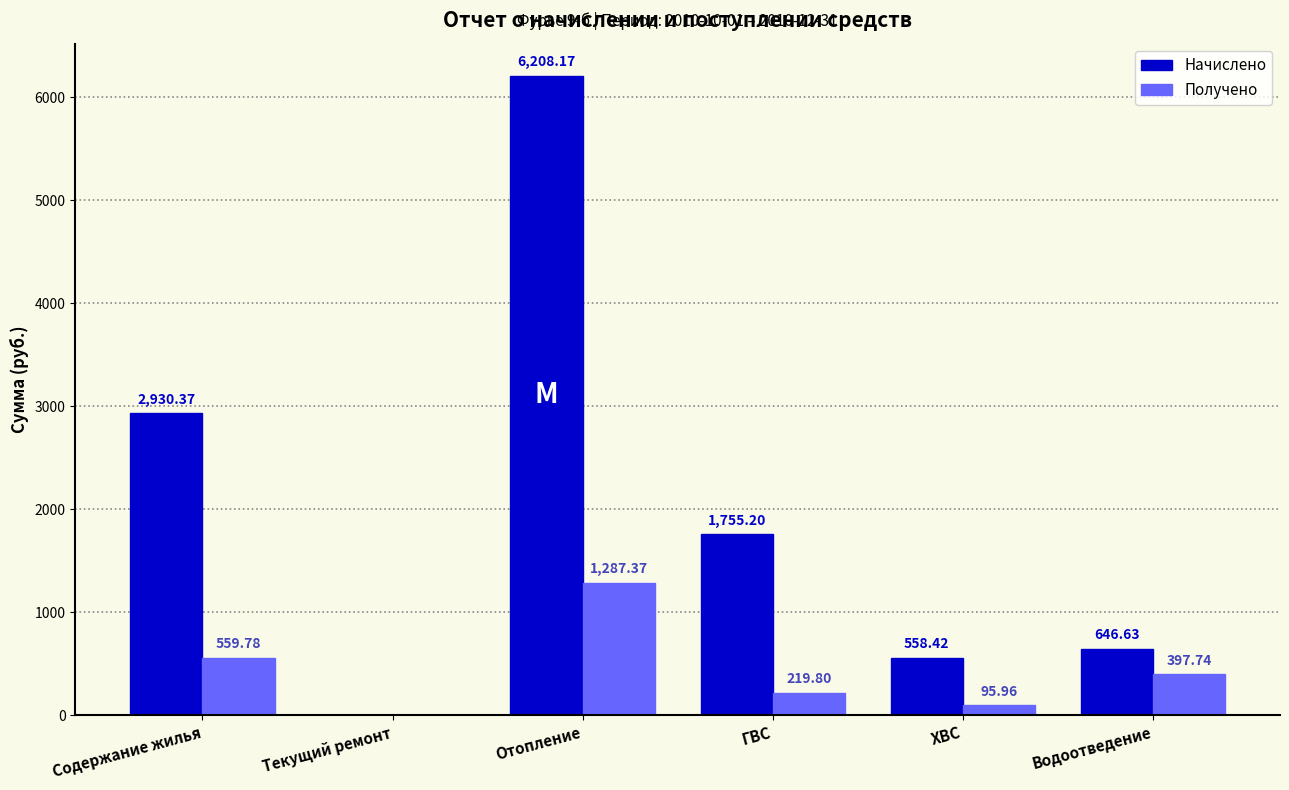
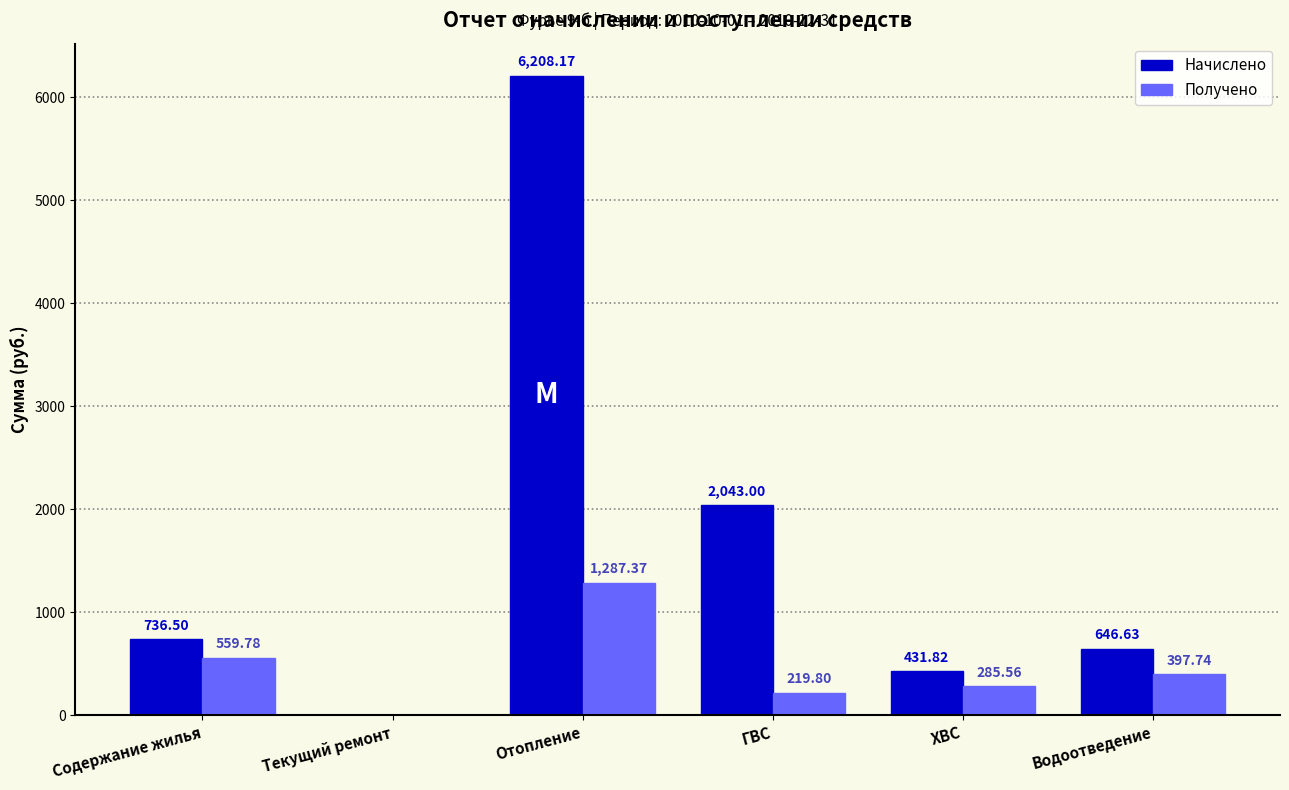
Начислено, Содержание жилья: 2,930.37 -> 736.50
Начислено, ГВС: 1,755.20 -> 2,043.00
Начислено, ХВС: 558.42 -> 431.82
Получено, ХВС: 95.96 -> 285.56
